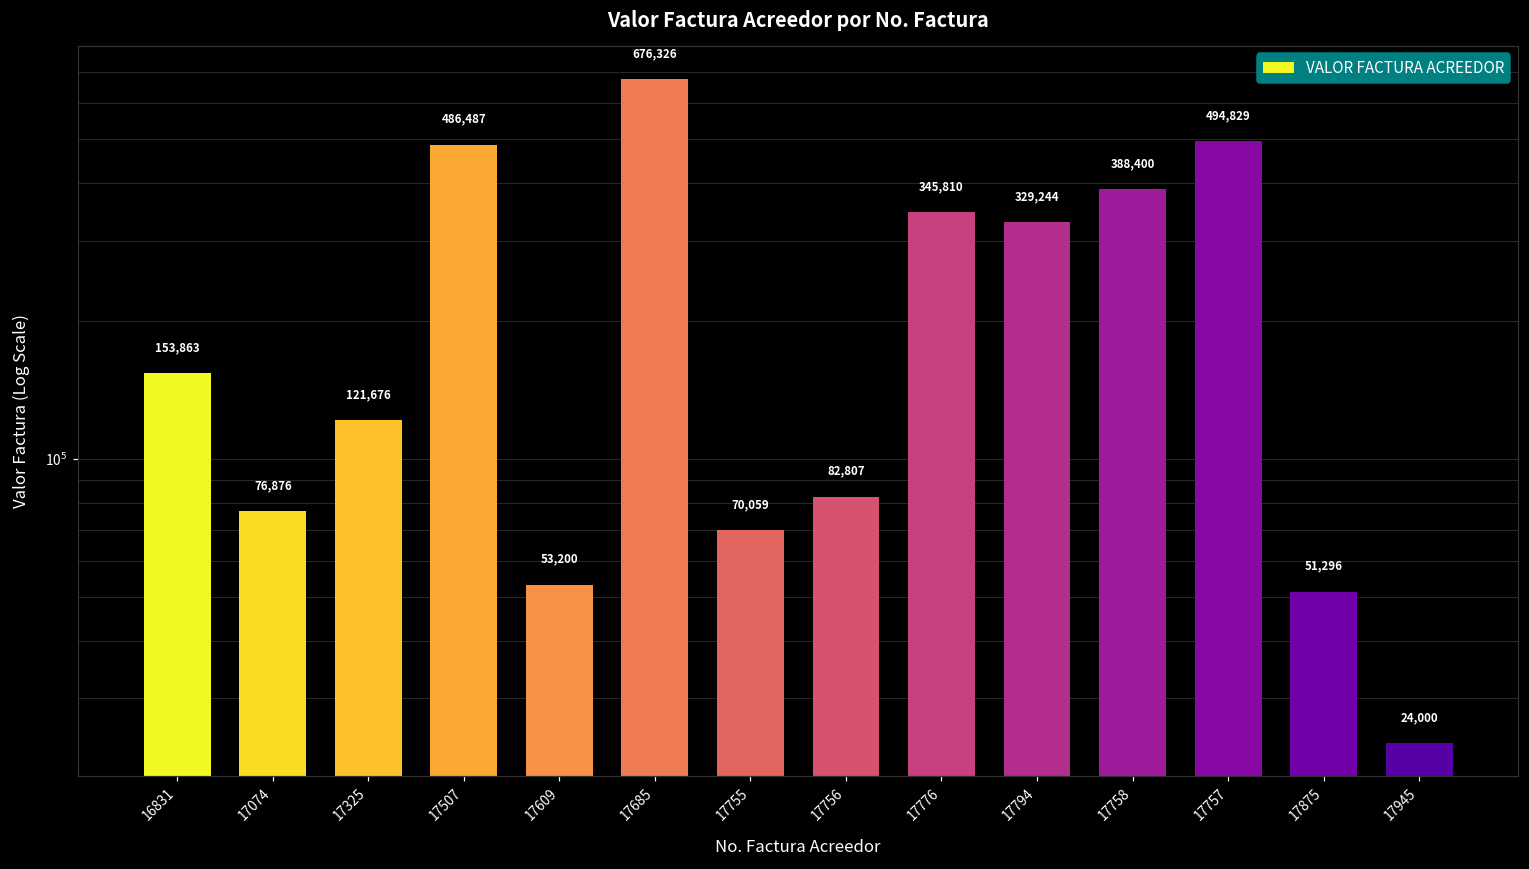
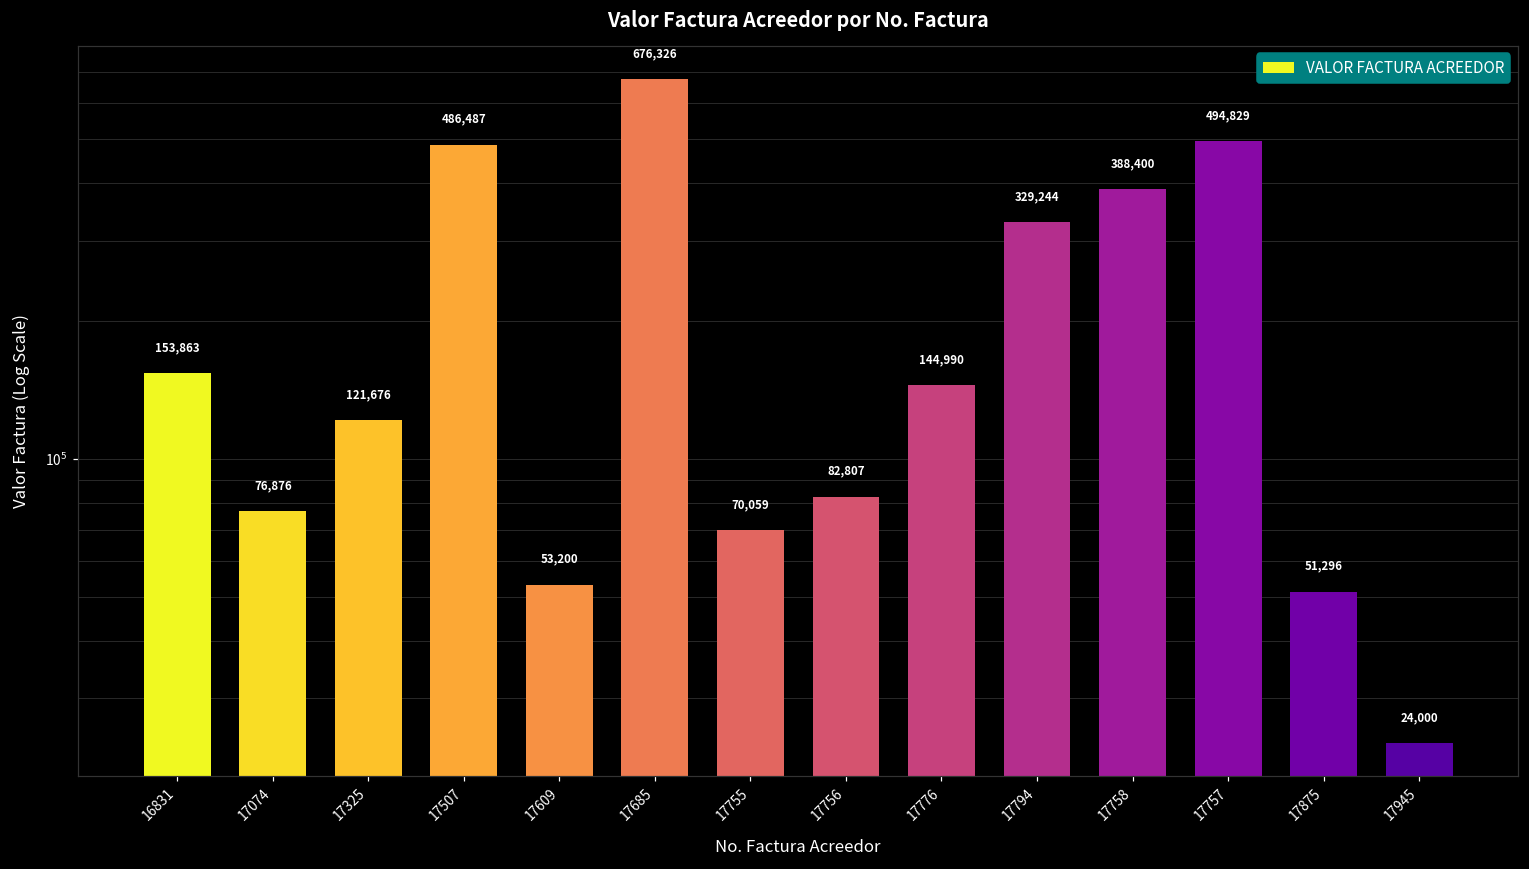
17776: 345,810 -> 144,990
